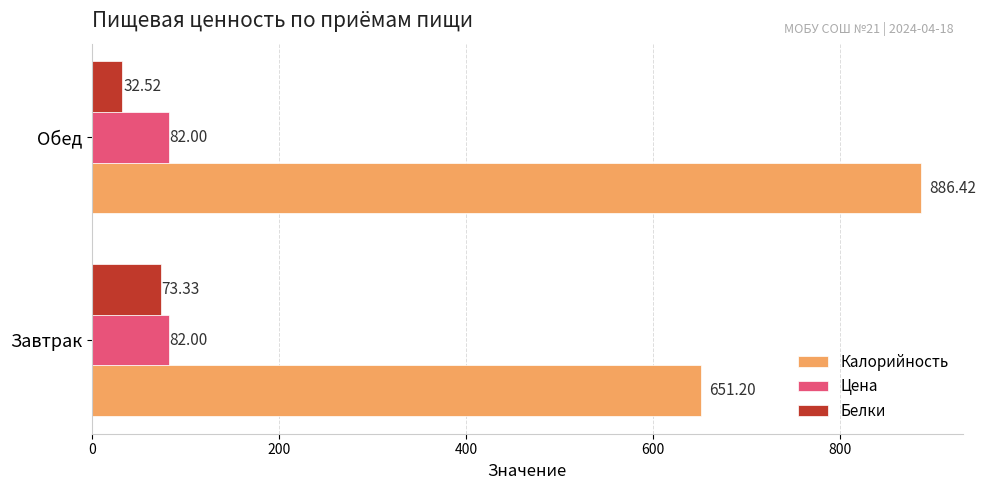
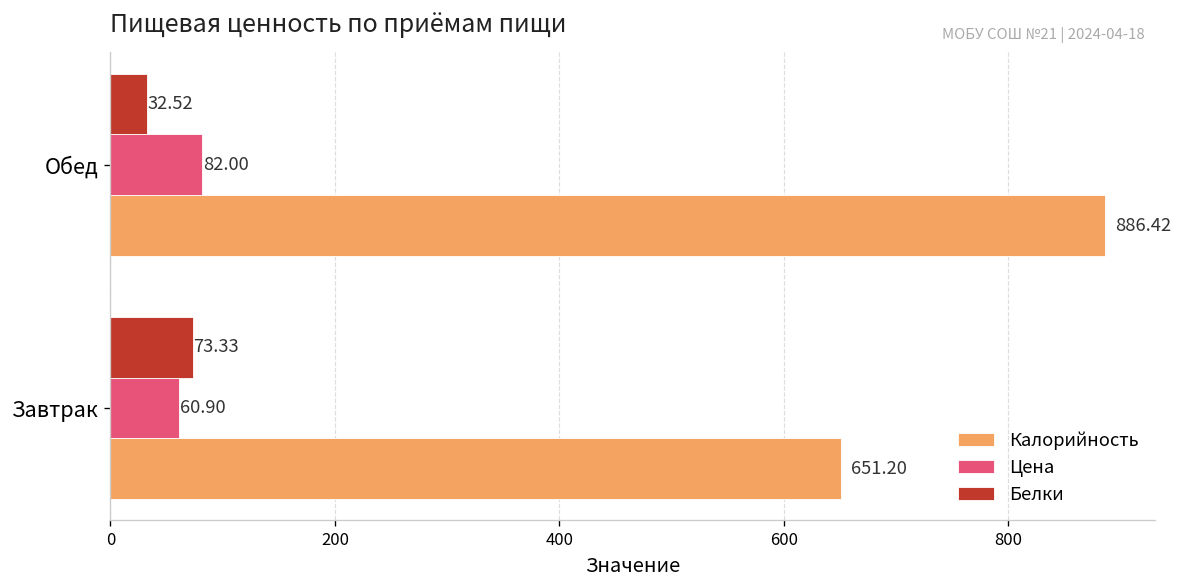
Цена, Завтрак: 82.00 -> 60.90
